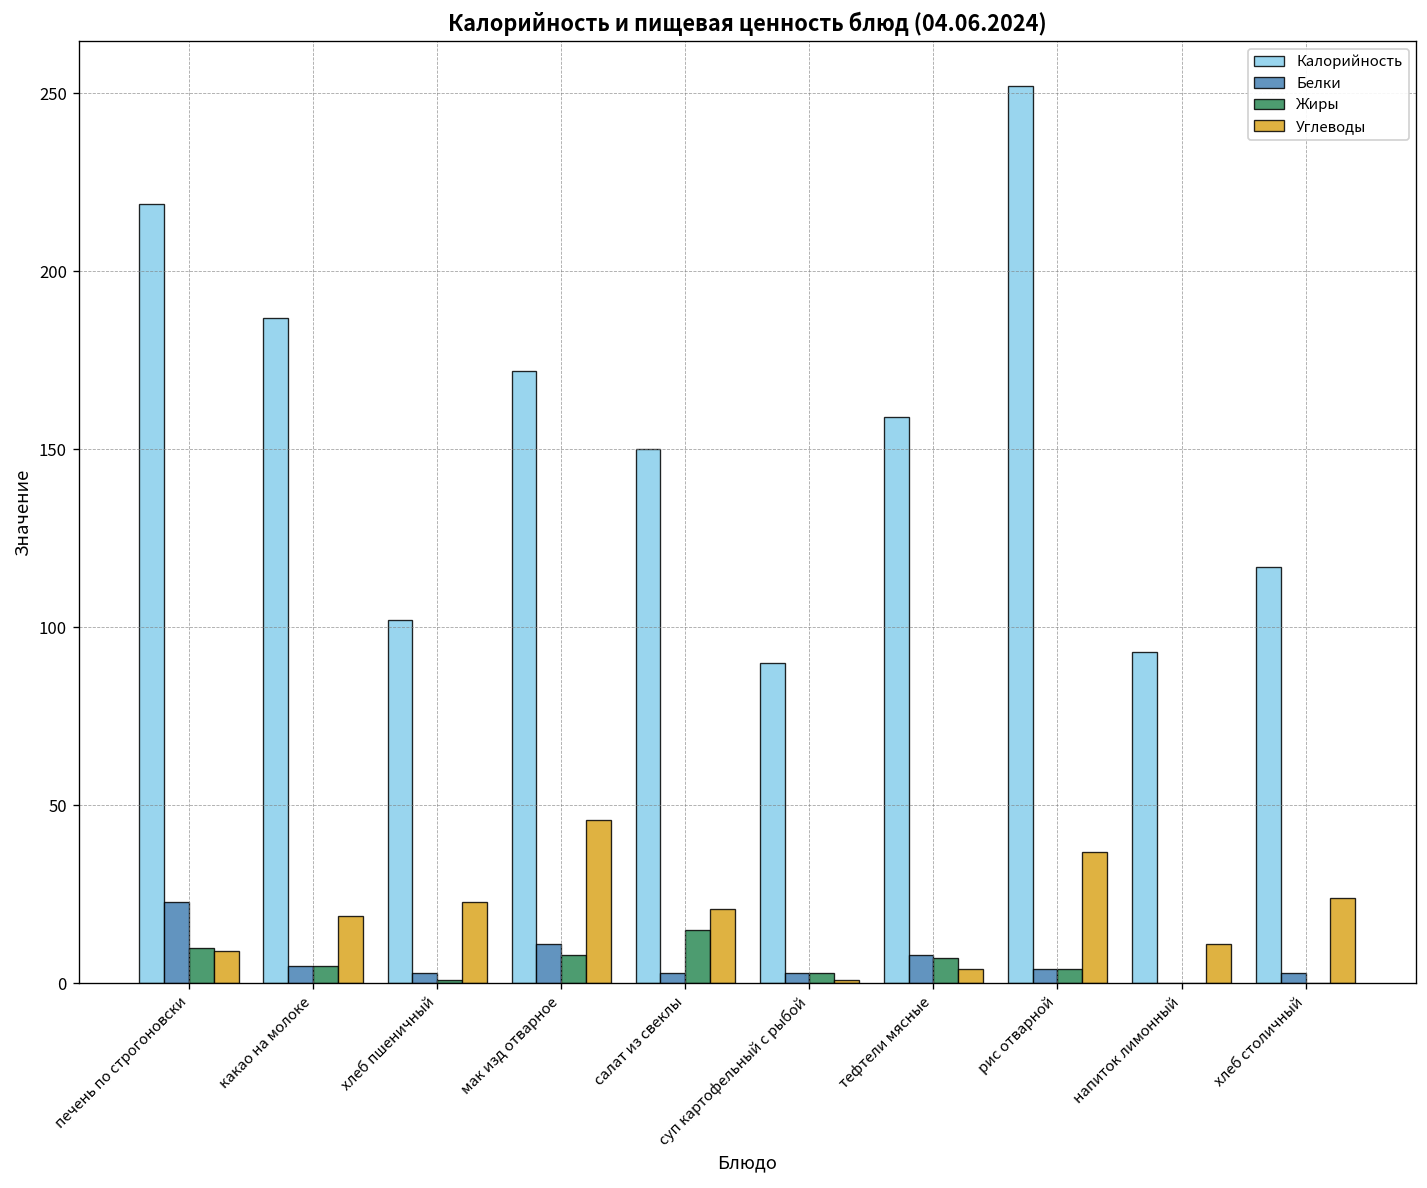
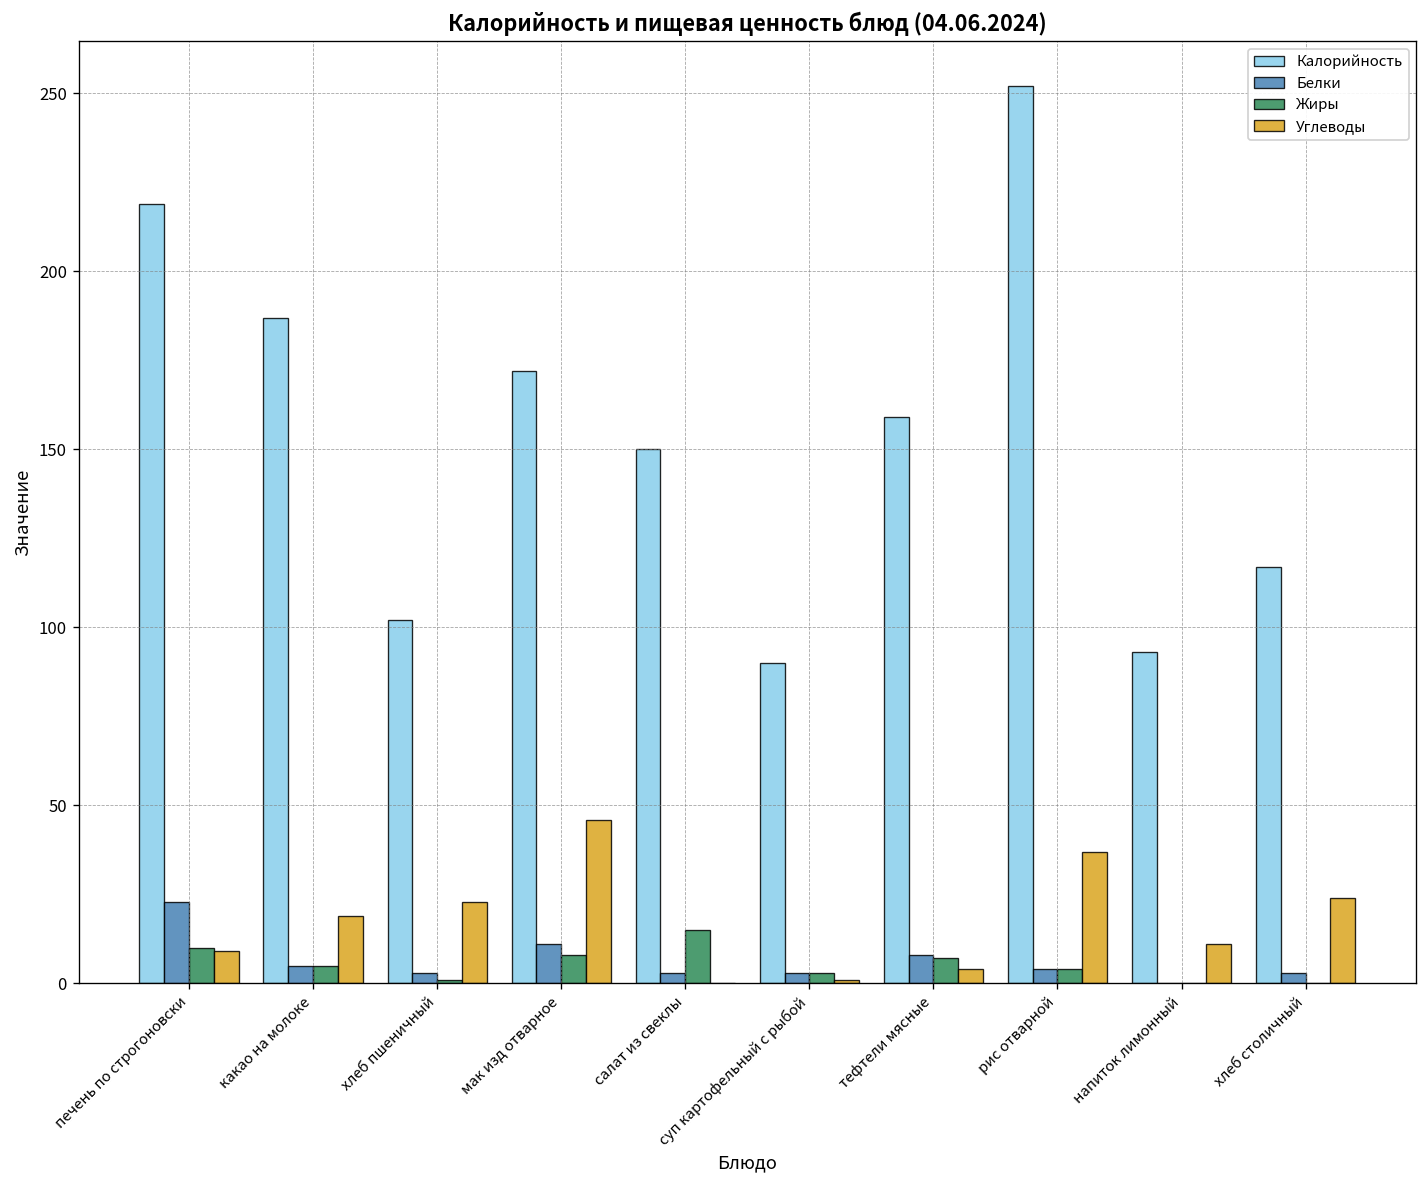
Углеводы, салат из свеклы: 21 -> 0
